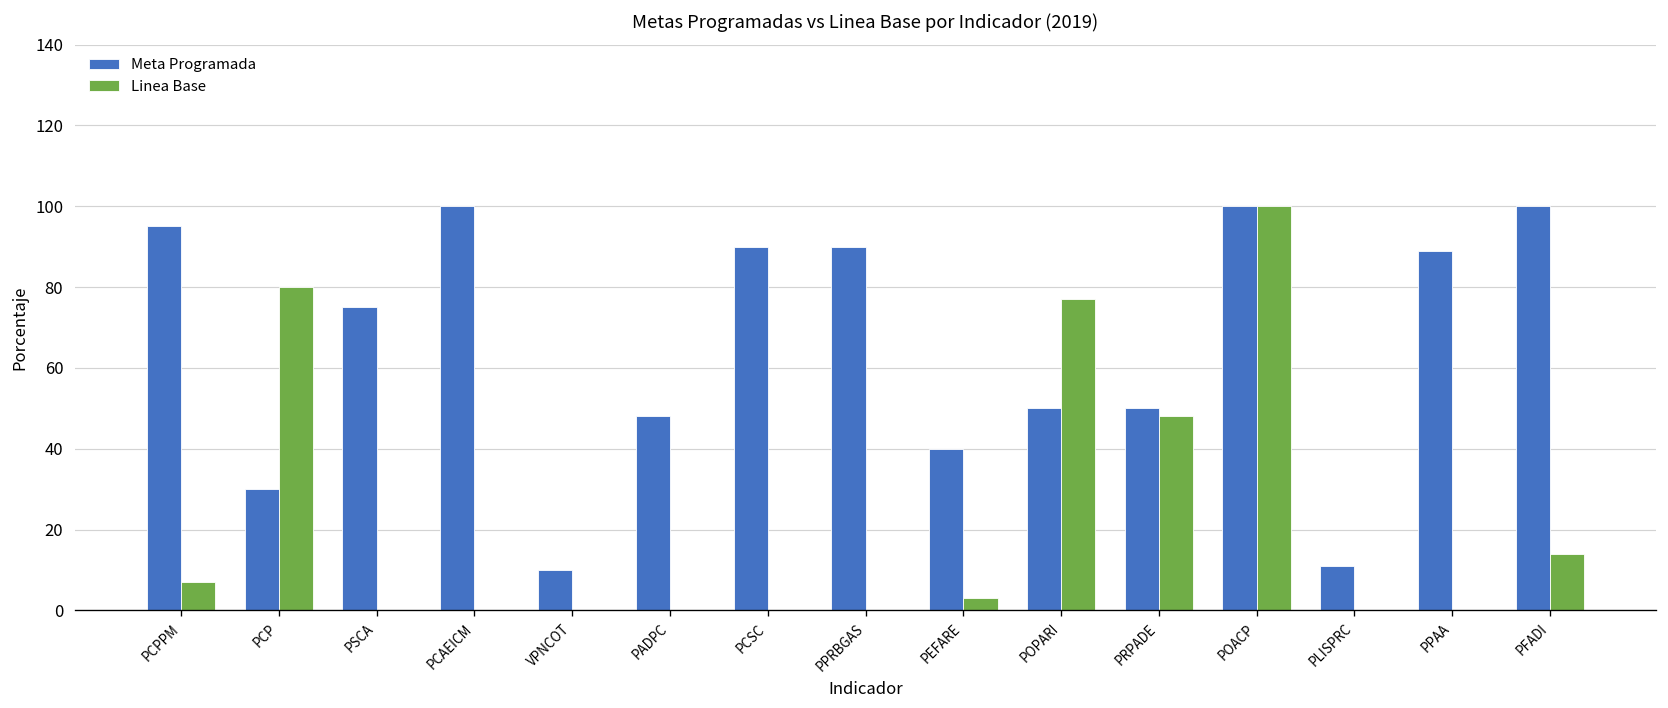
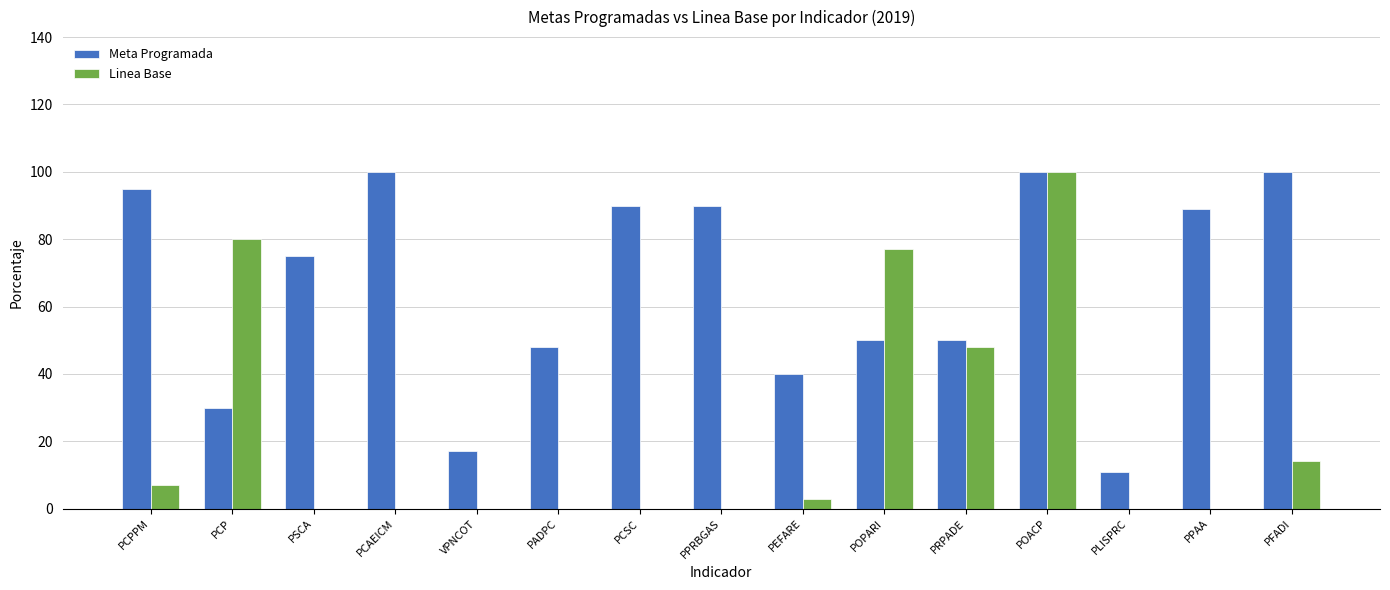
Meta Programada, VPNCOT: 10 -> 17
